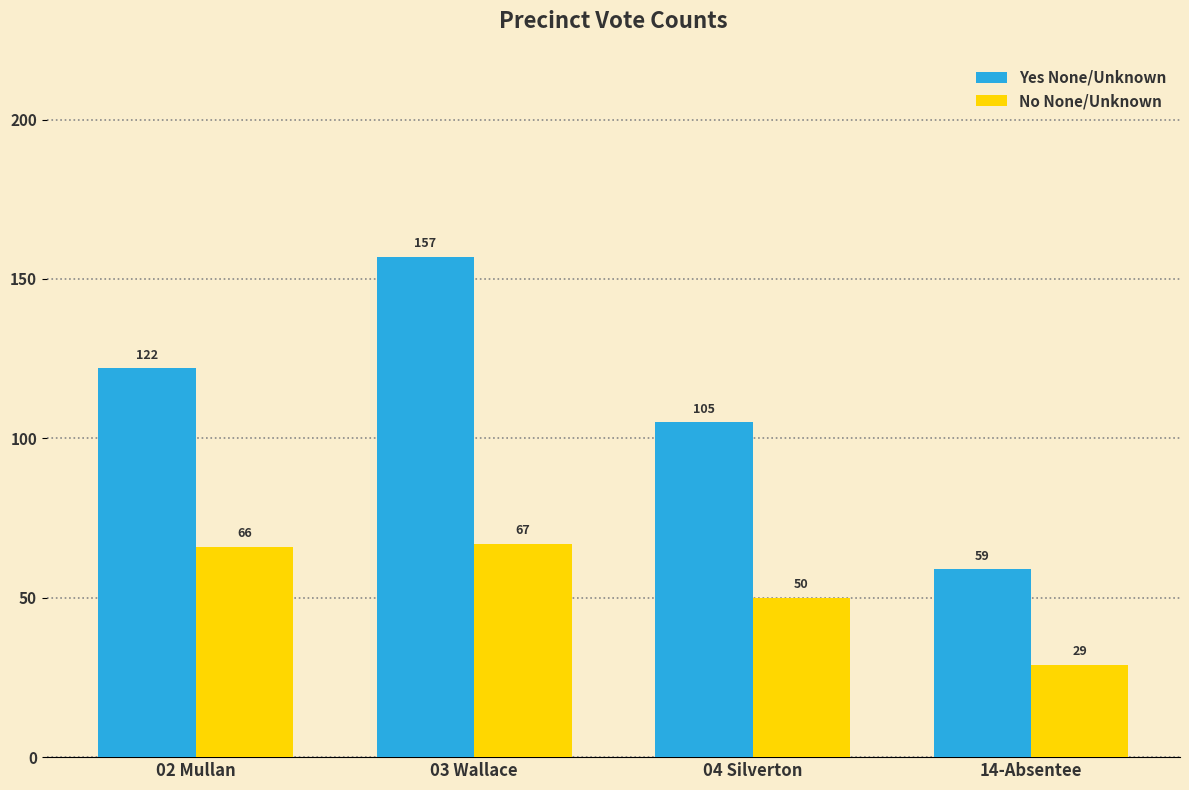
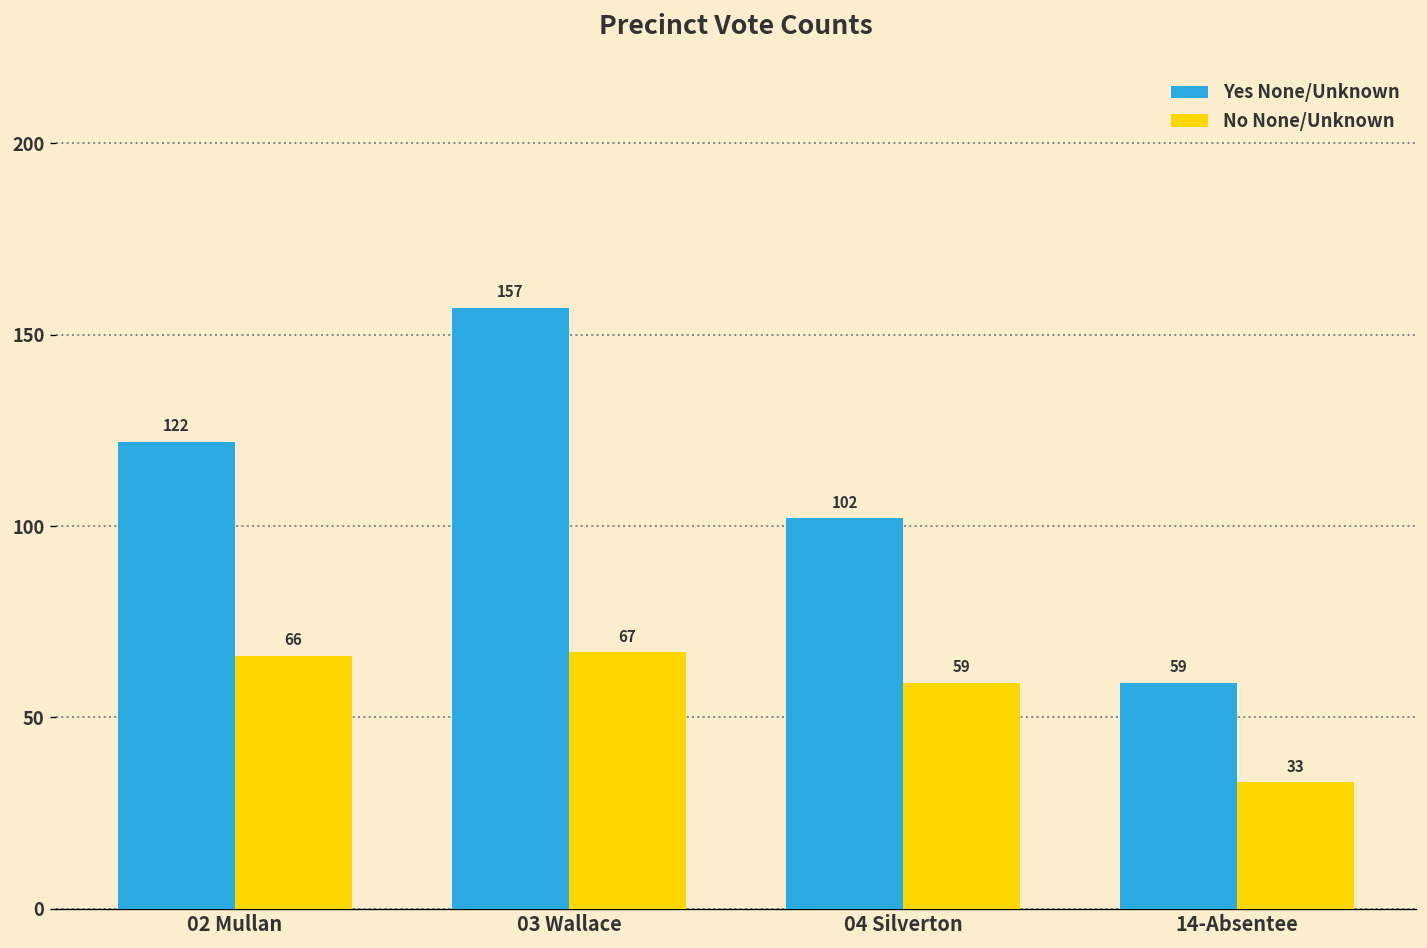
Yes None/Unknown, 04 Silverton: 105 -> 102
No None/Unknown, 04 Silverton: 50 -> 59
No None/Unknown, 14-Absentee: 29 -> 33
